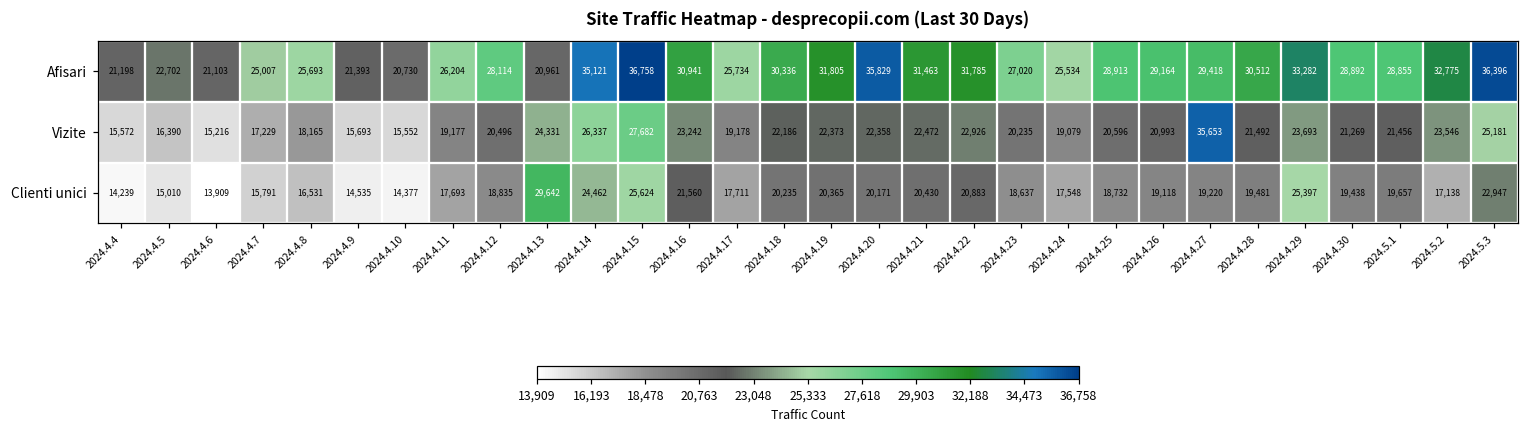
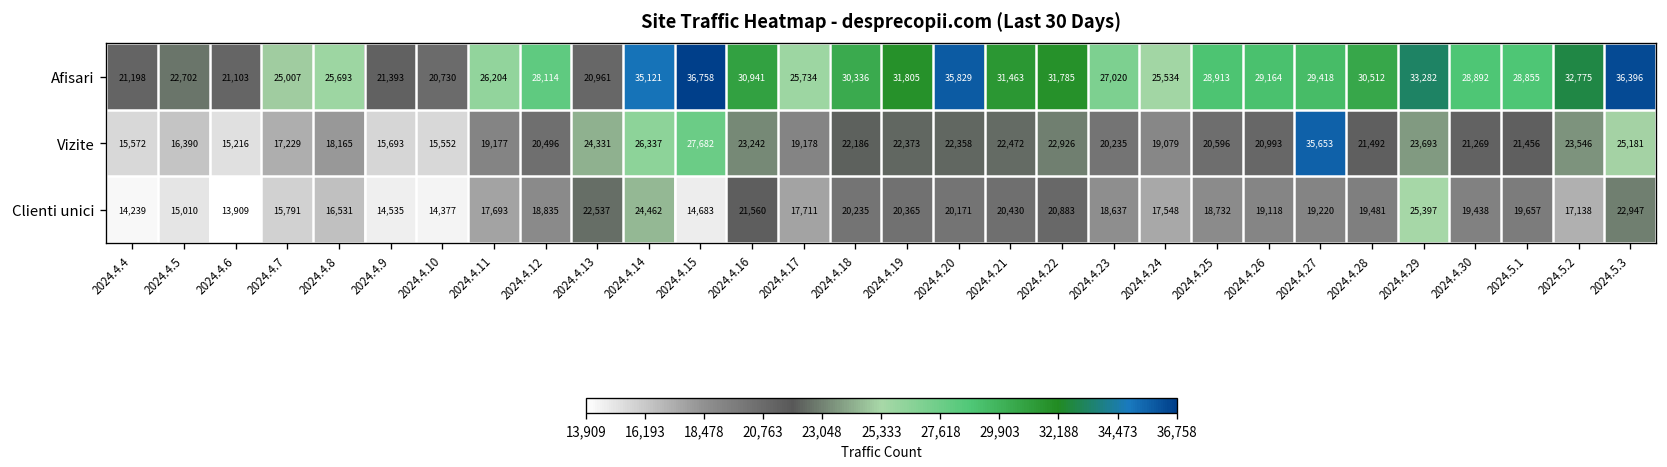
Clienti unici, 2024.4.13: 29,642 -> 22,537
Clienti unici, 2024.4.15: 25,624 -> 14,683
